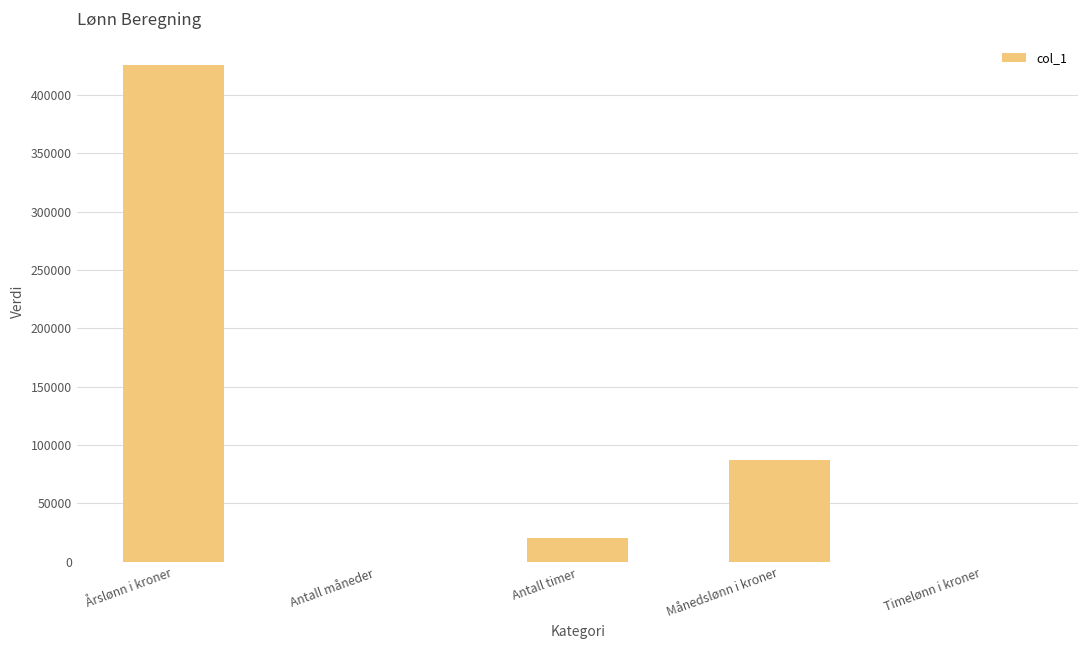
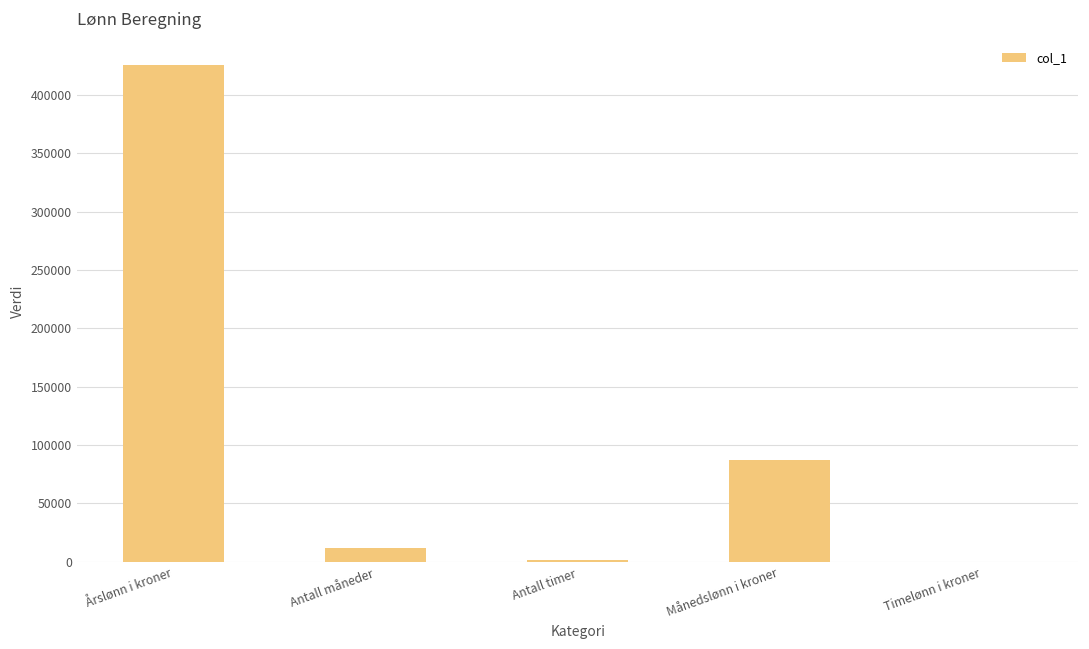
Antall måneder: 0 -> 12000
Antall timer: 21000 -> 2000
